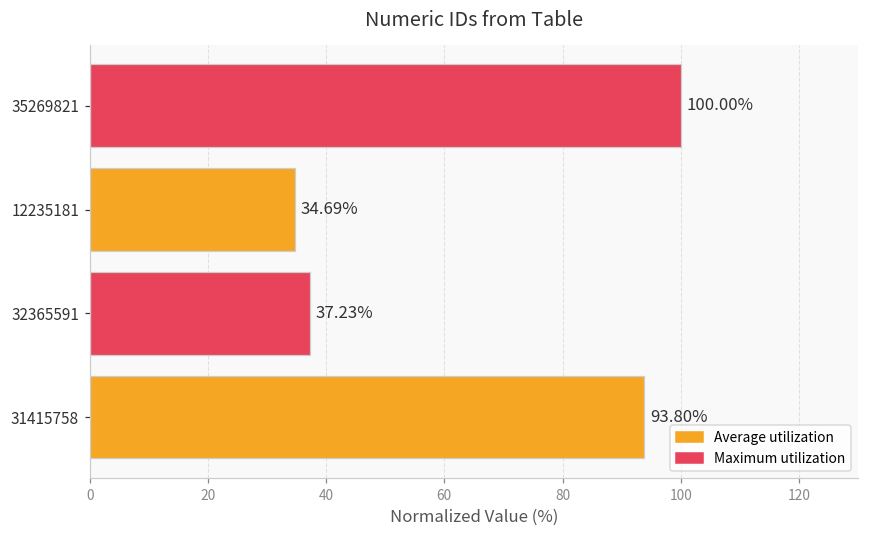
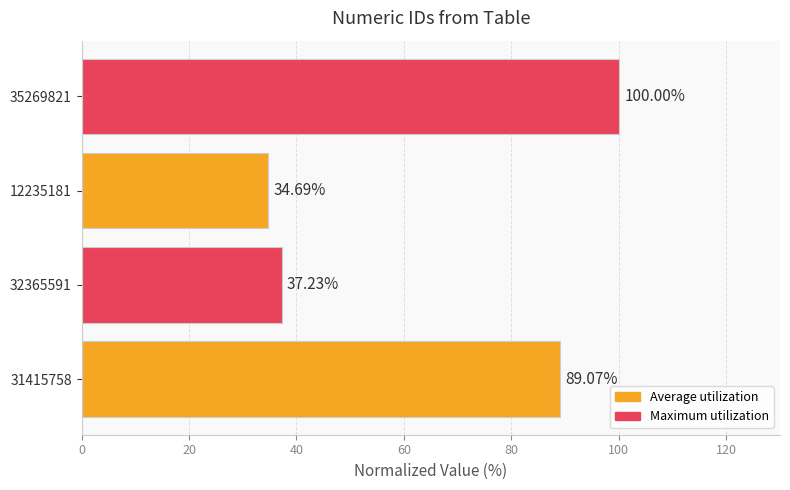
31415758: 93.80% -> 89.07%
